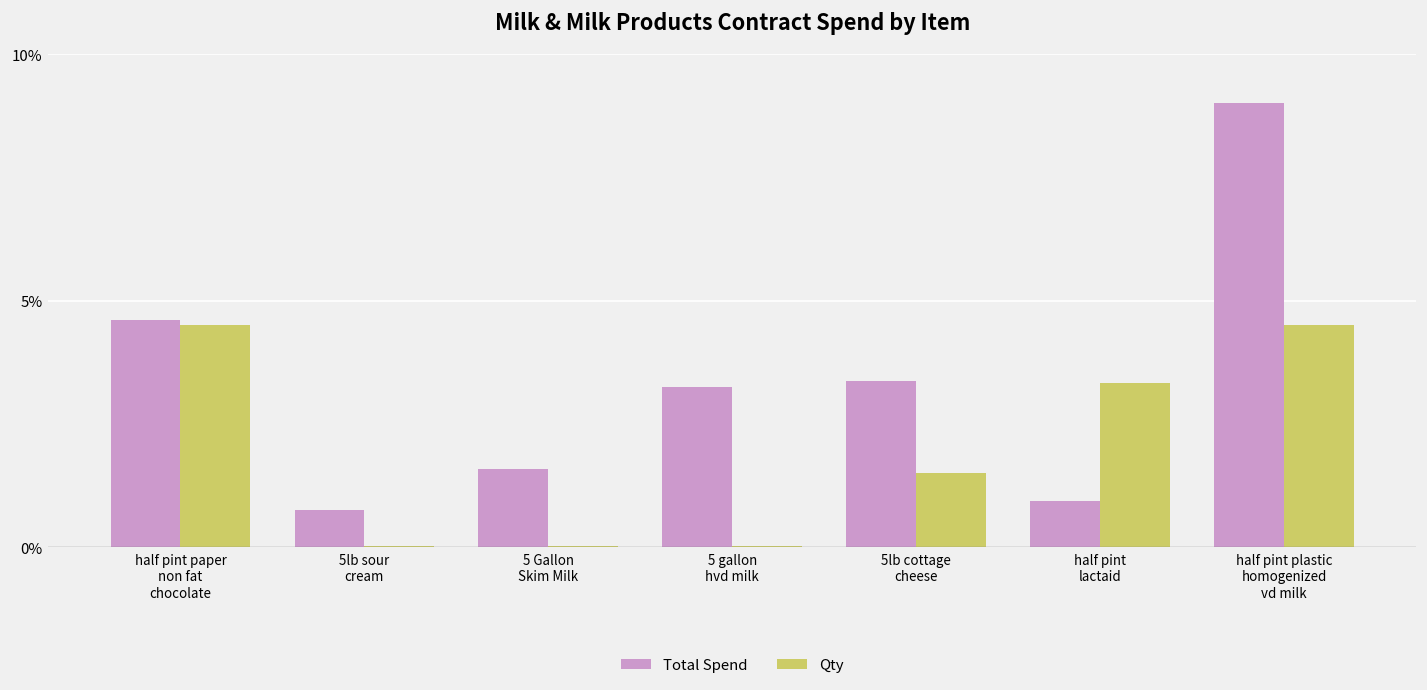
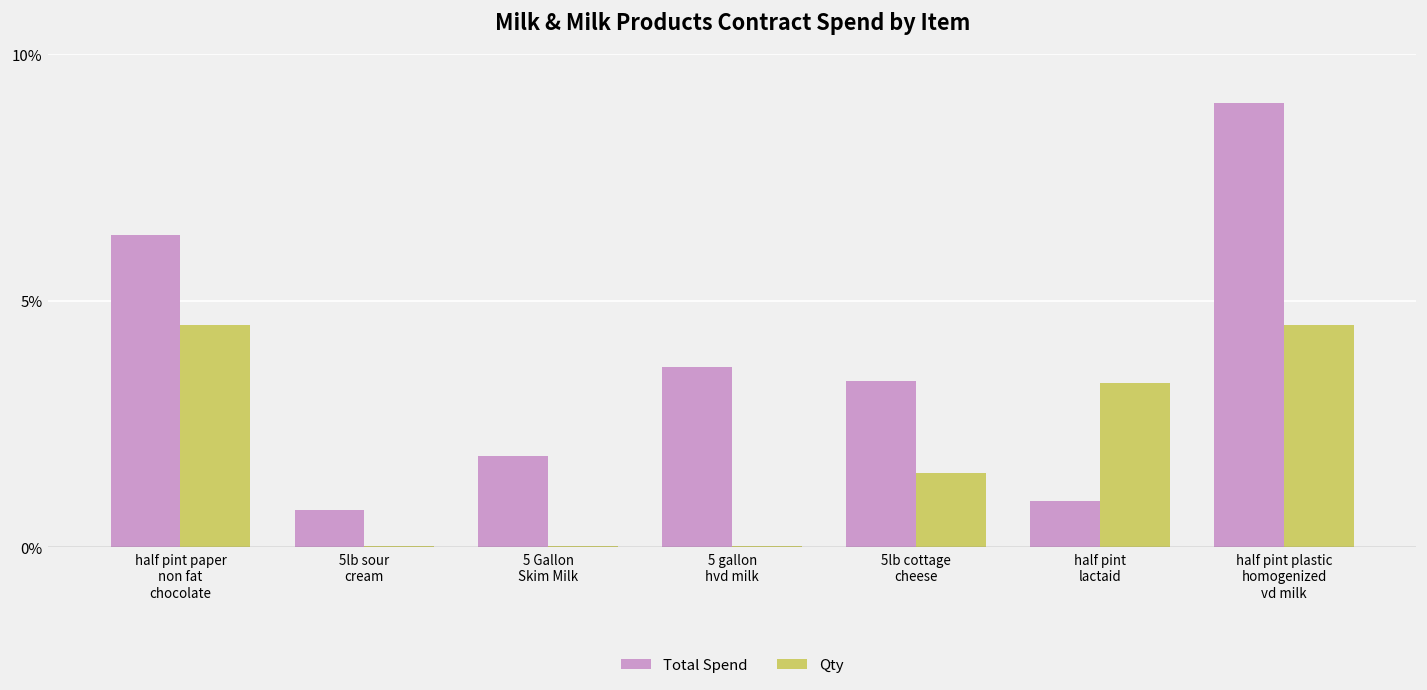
Total Spend, half pint paper non fat chocolate: 4.6% -> 6.3%
Total Spend, 5 Gallon Skim Milk: 1.6% -> 1.8%
Total Spend, 5 gallon hvd milk: 3.2% -> 3.7%
